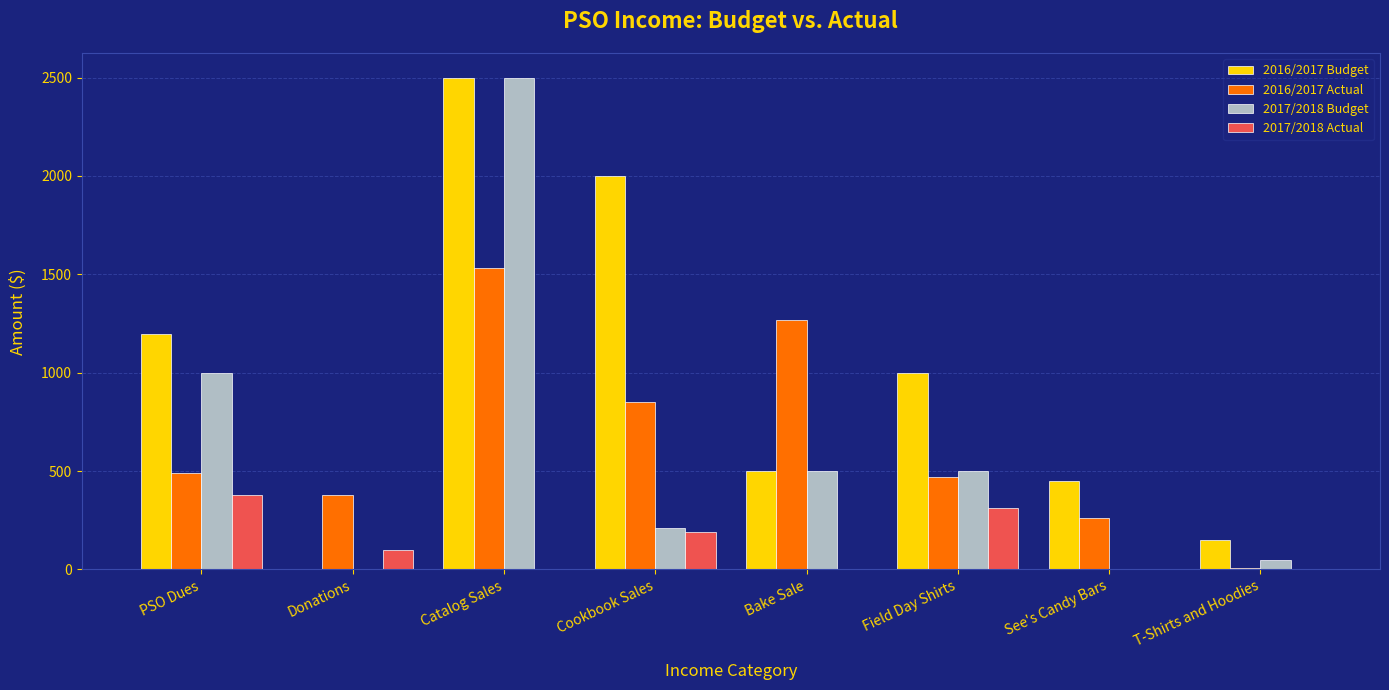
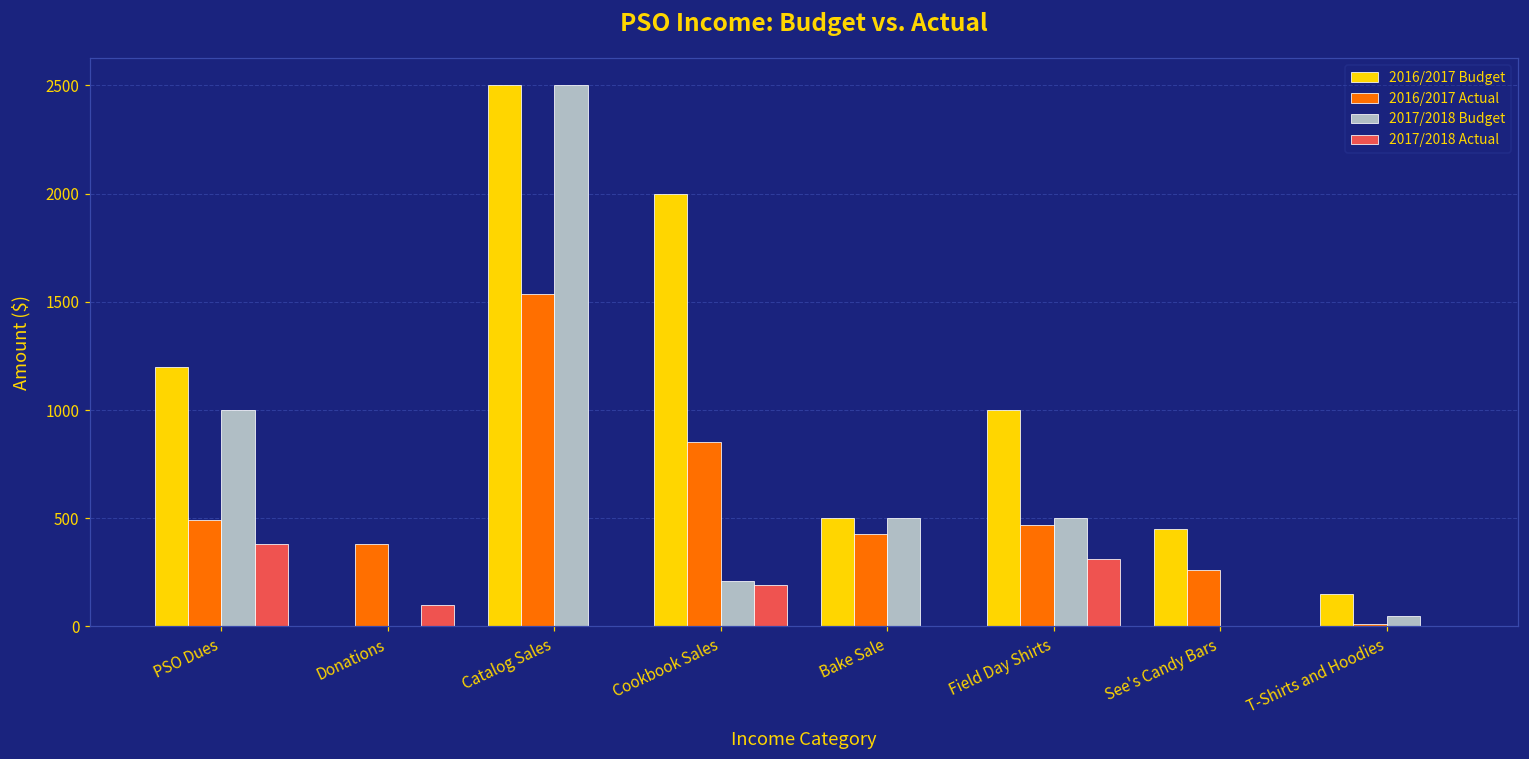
2016/2017 Actual, Bake Sale: 1270 -> 430
